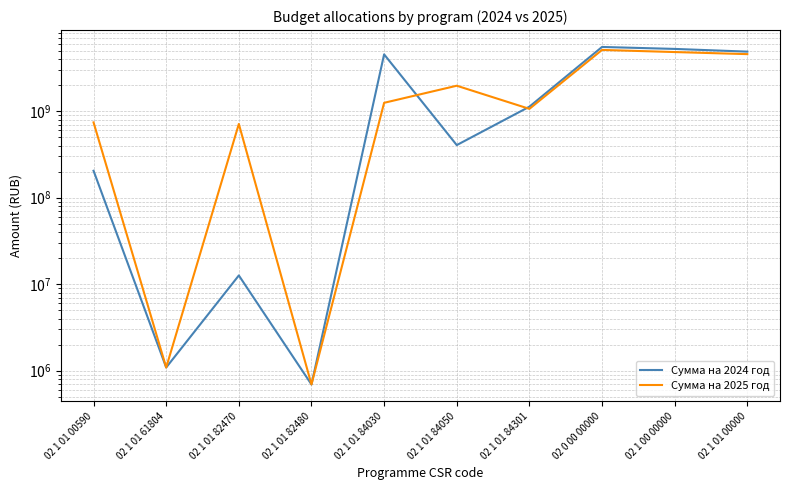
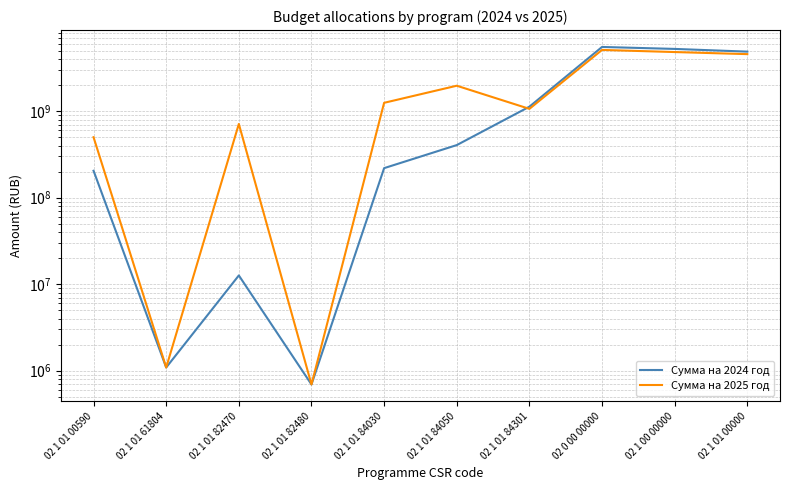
Сумма на 2025 год, 02 1 01 00590: 700000000 -> 500000000
Сумма на 2024 год, 02 1 01 84030: 5000000000 -> 220000000
